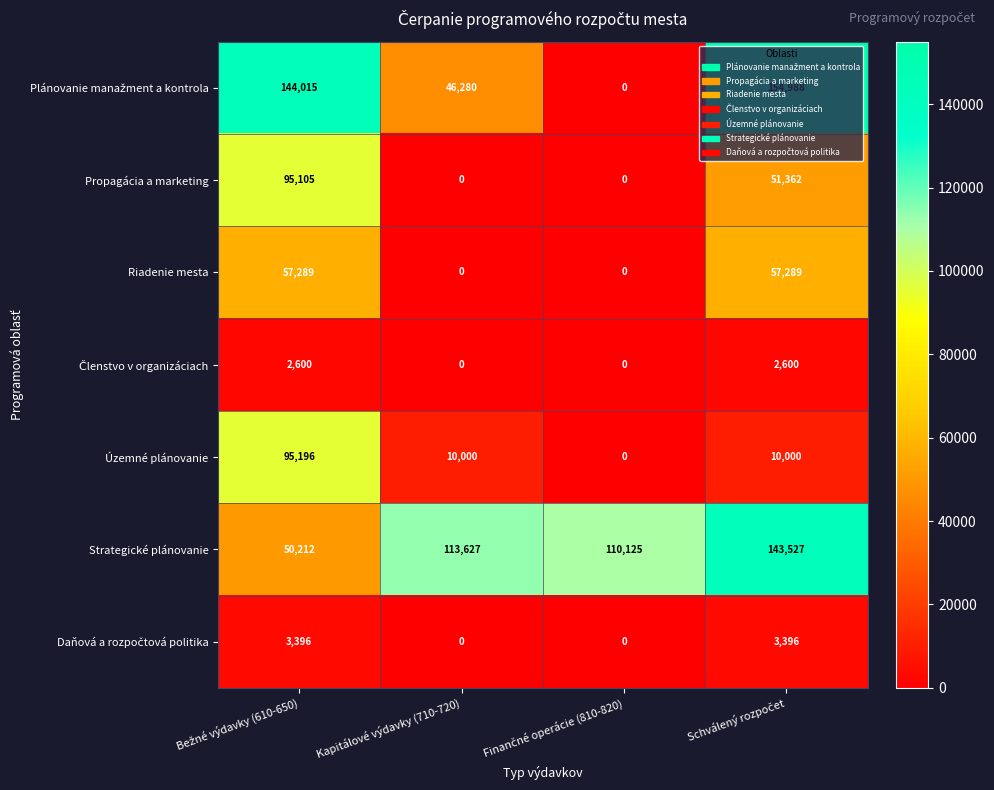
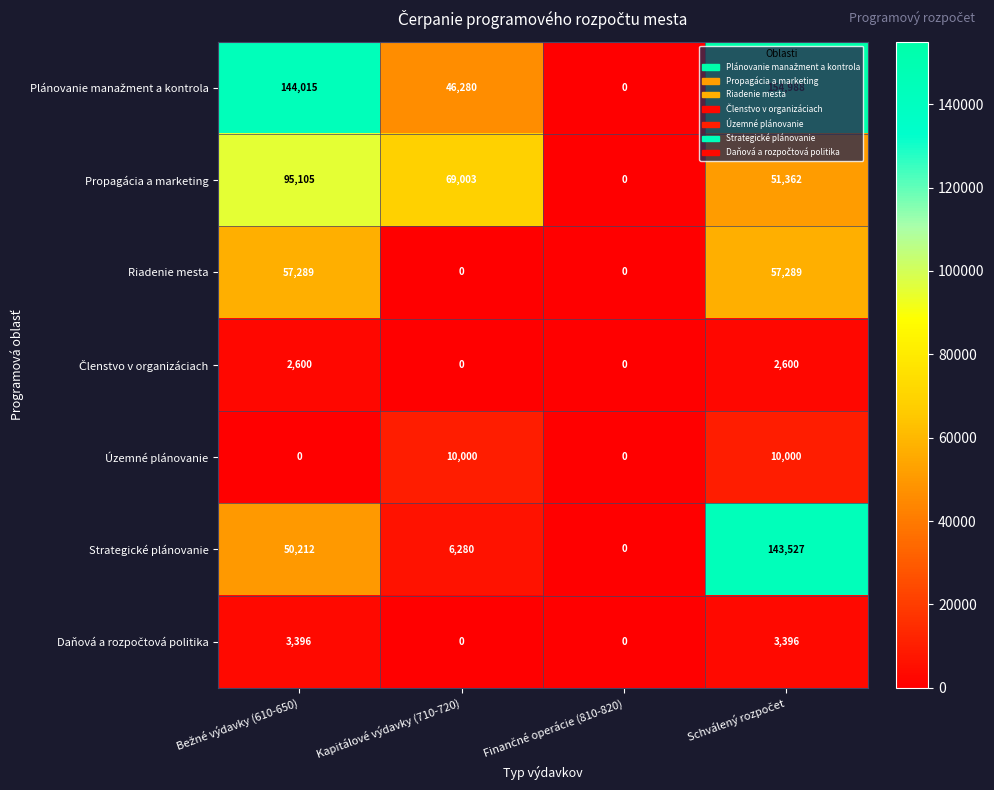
Propagácia a marketing, Kapitálové výdavky (710-720): 0 -> 69,003
Územné plánovanie, Bežné výdavky (610-650): 95,196 -> 0
Strategické plánovanie, Kapitálové výdavky (710-720): 113,627 -> 6,280
Strategické plánovanie, Finančné operácie (810-820): 110,125 -> 0
